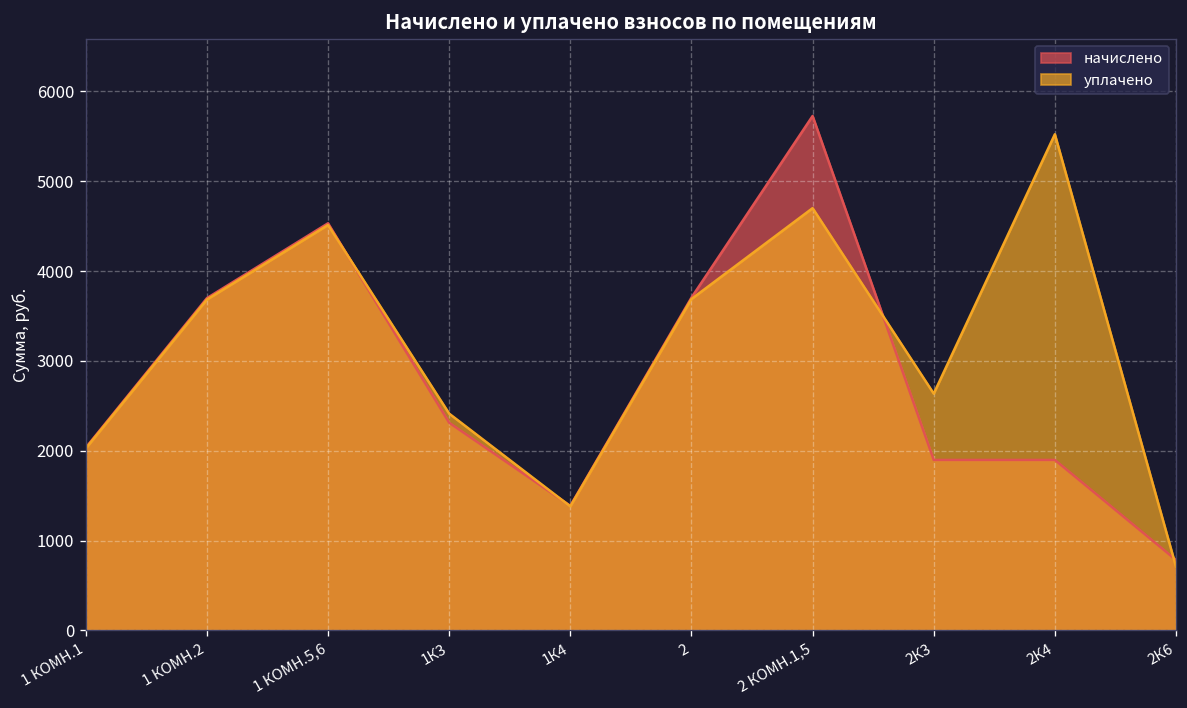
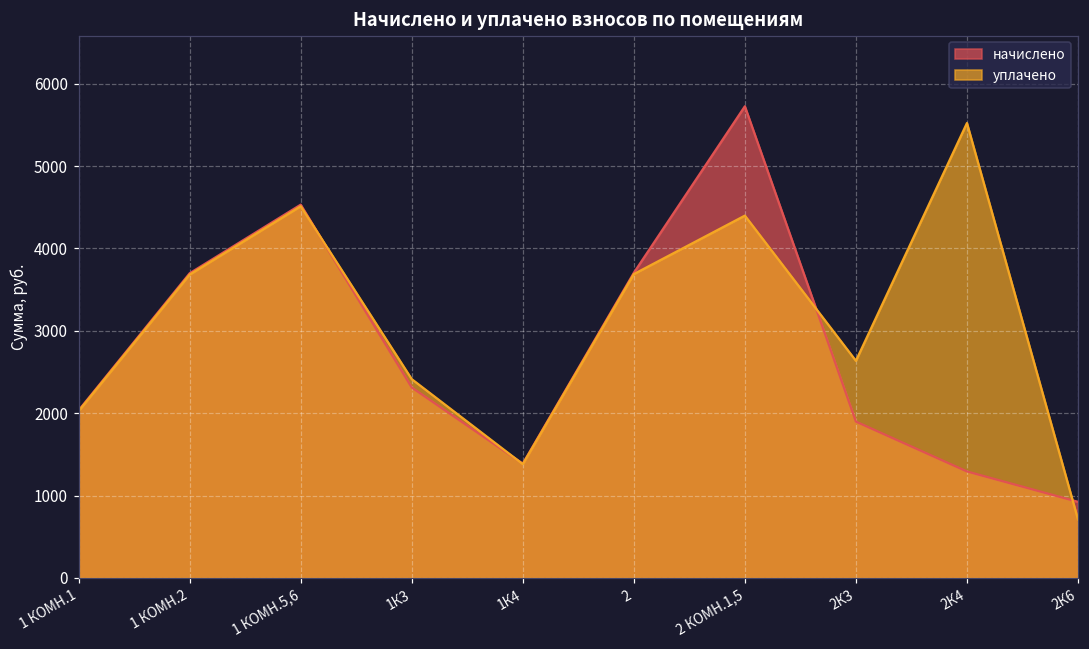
уплачено, 2 КОМН.1,5: 4700 -> 4400
начислено, 2К4: 1900 -> 1300
начислено, 2К6: 800 -> 900
